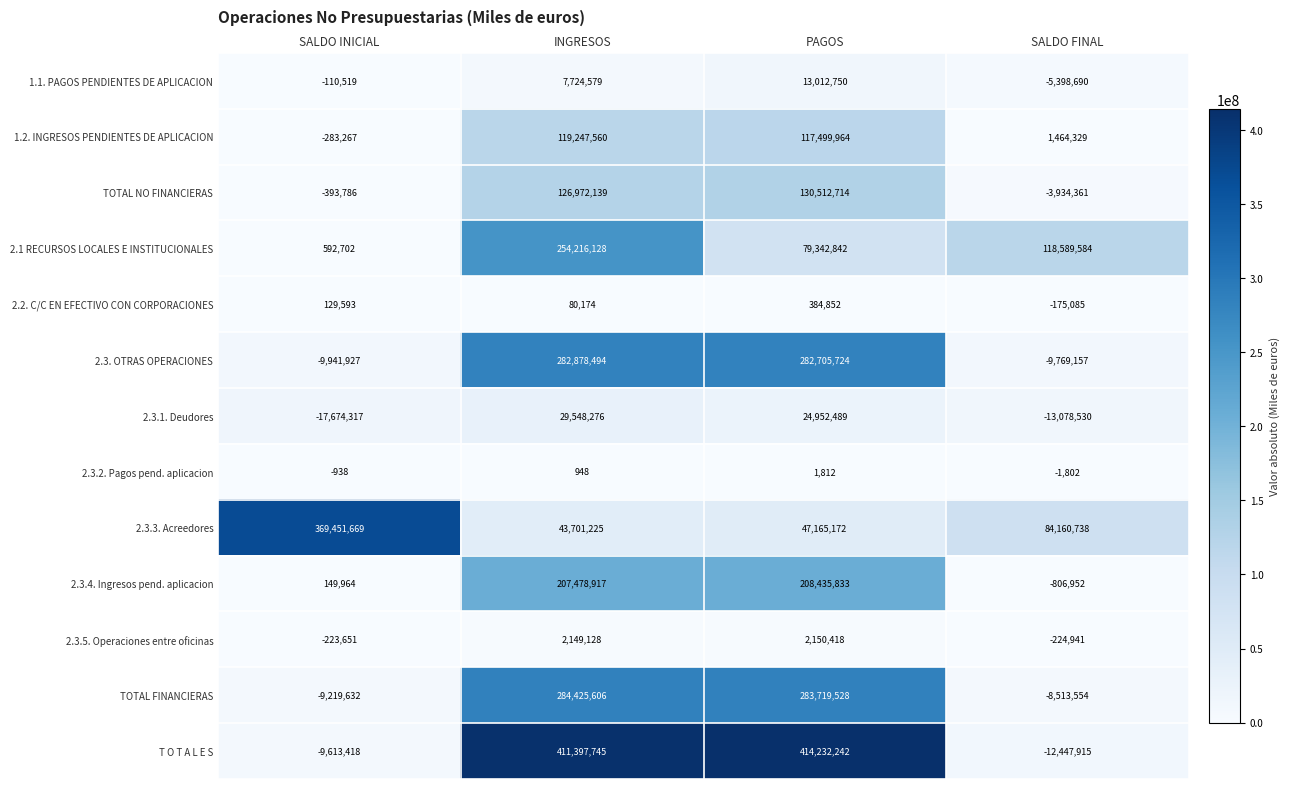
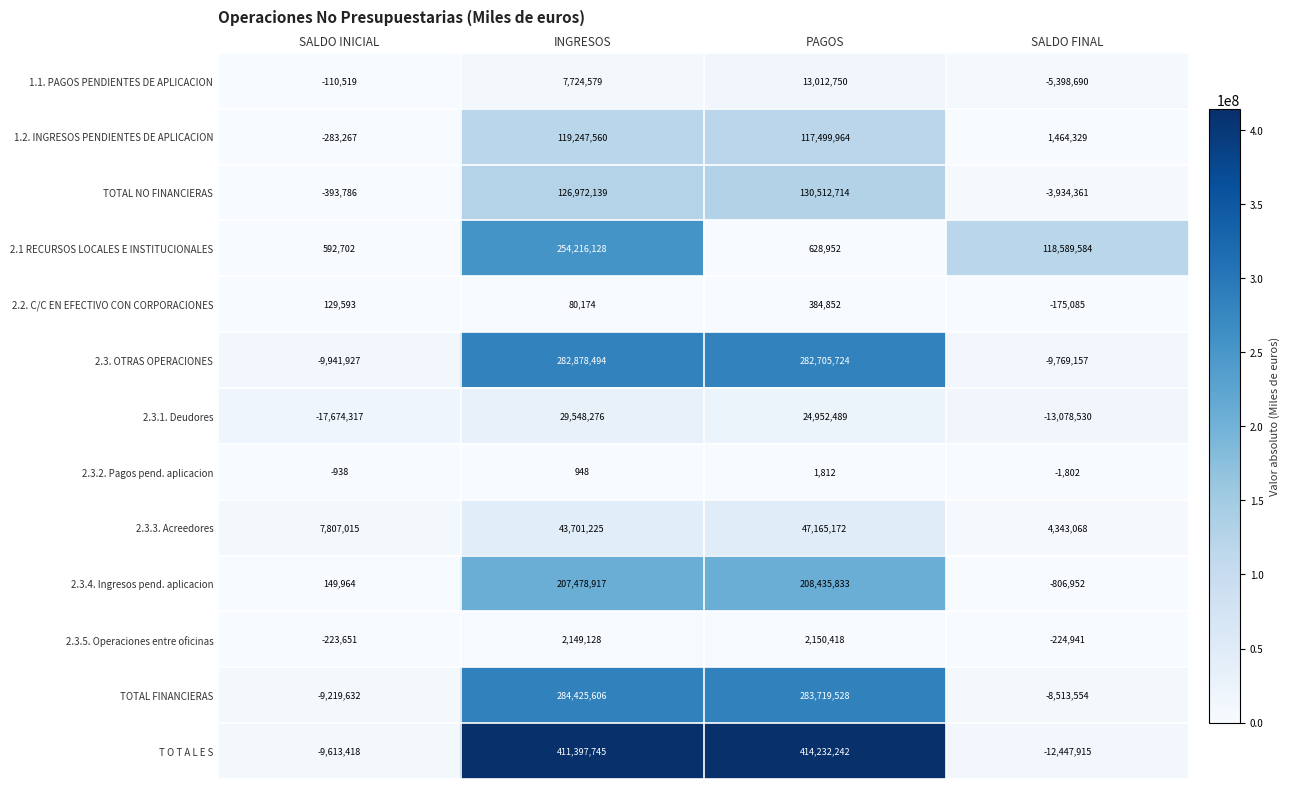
2.1 RECURSOS LOCALES E INSTITUCIONALES, PAGOS: 79,342,842 -> 628,952
2.3.3. Acreedores, SALDO INICIAL: 369,451,669 -> 7,807,015
2.3.3. Acreedores, SALDO FINAL: 84,160,738 -> 4,343,068
